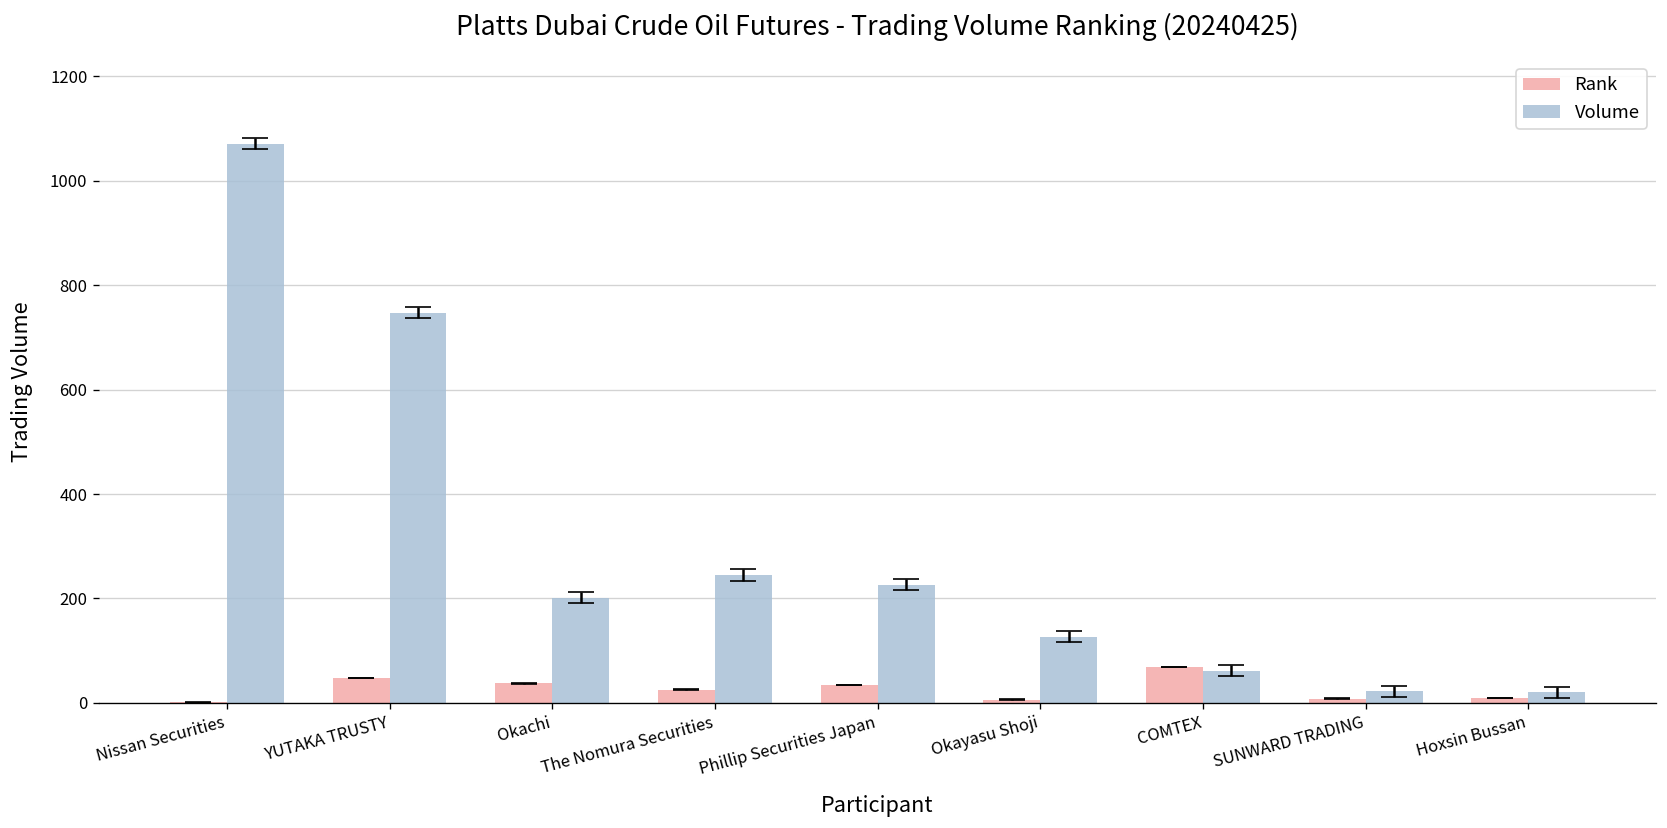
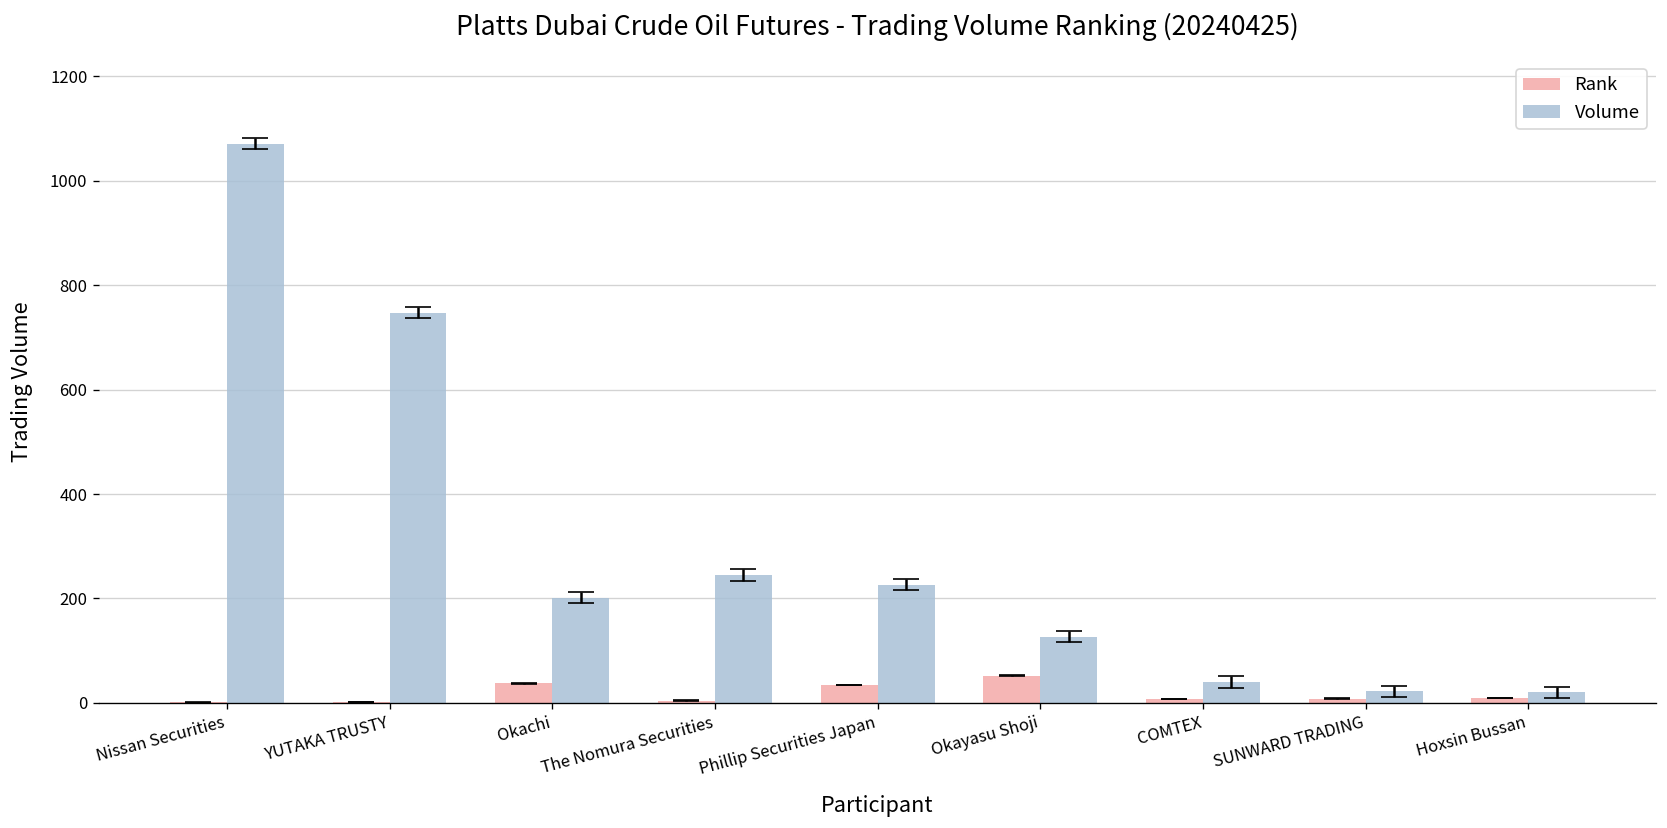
Rank, YUTAKA TRUSTY: 50 -> 0
Rank, The Nomura Securities: 30 -> 0
Rank, Okayasu Shoji: 10 -> 50
Rank, COMTEX: 70 -> 10
Volume, COMTEX: 60 -> 40
